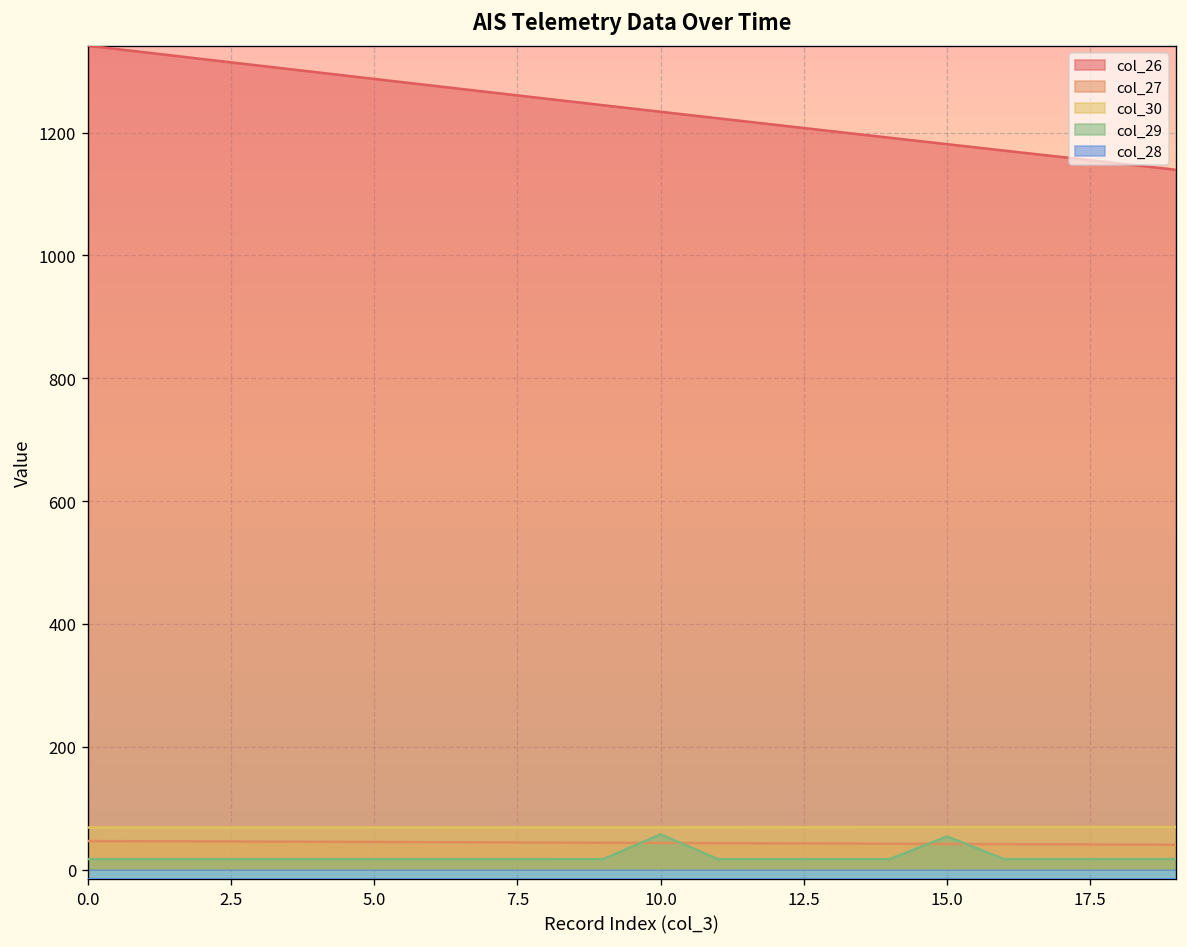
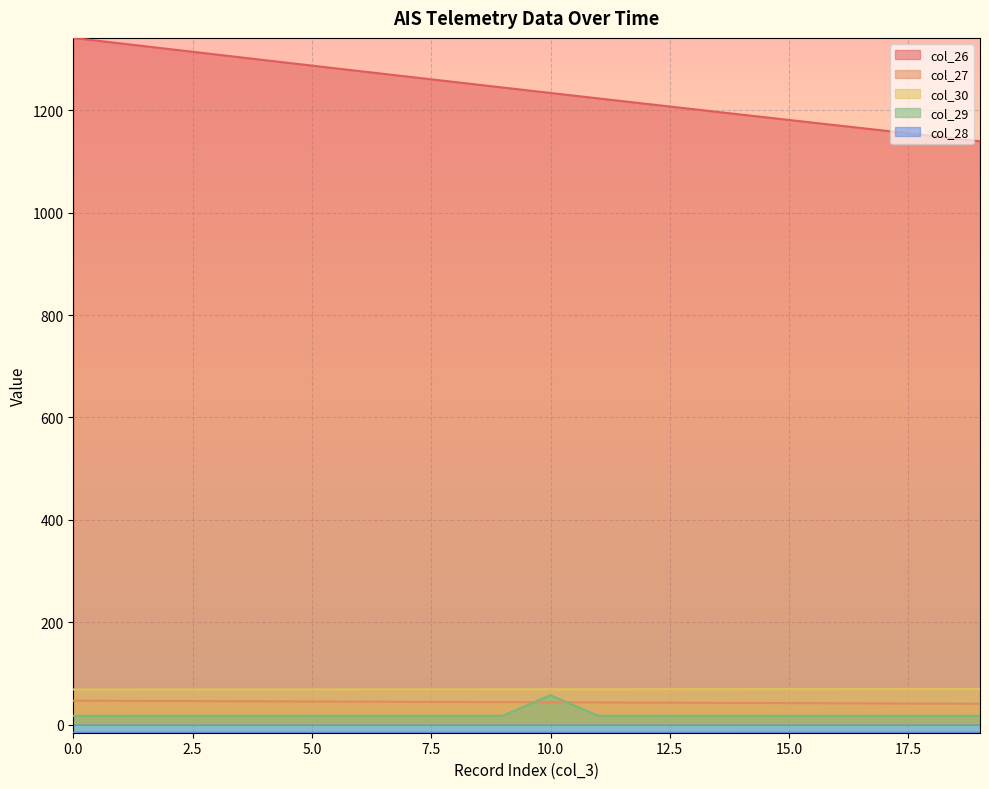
col_29, 15.0: 50 -> 20
